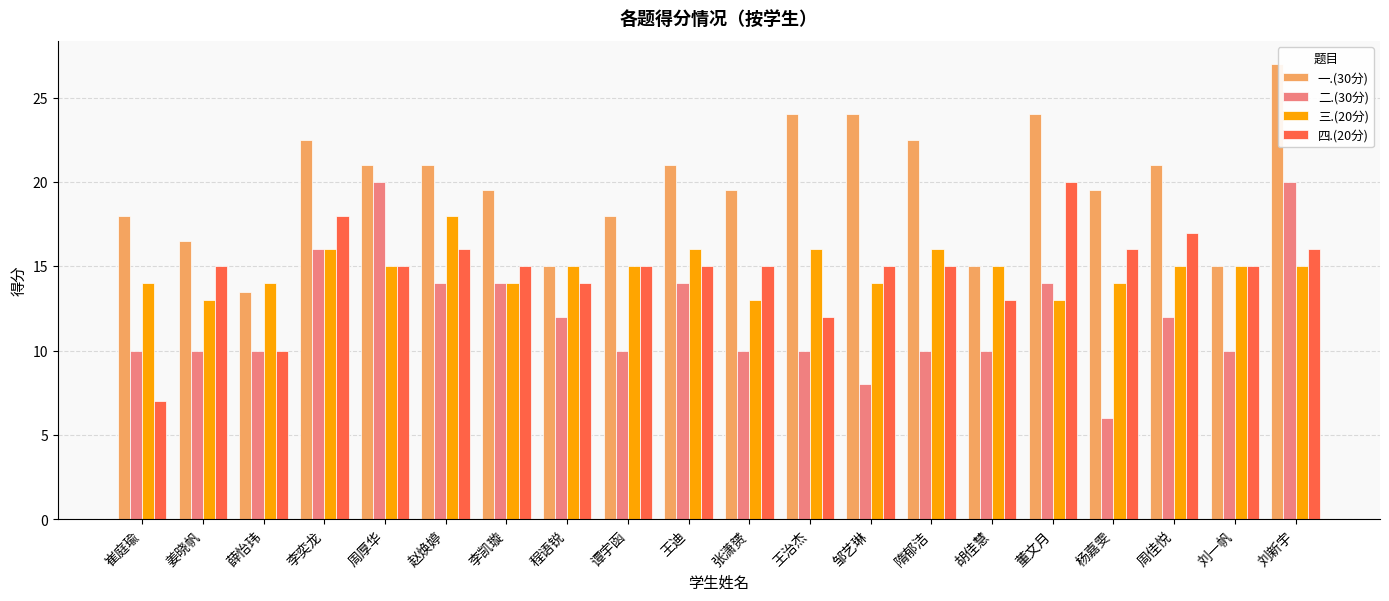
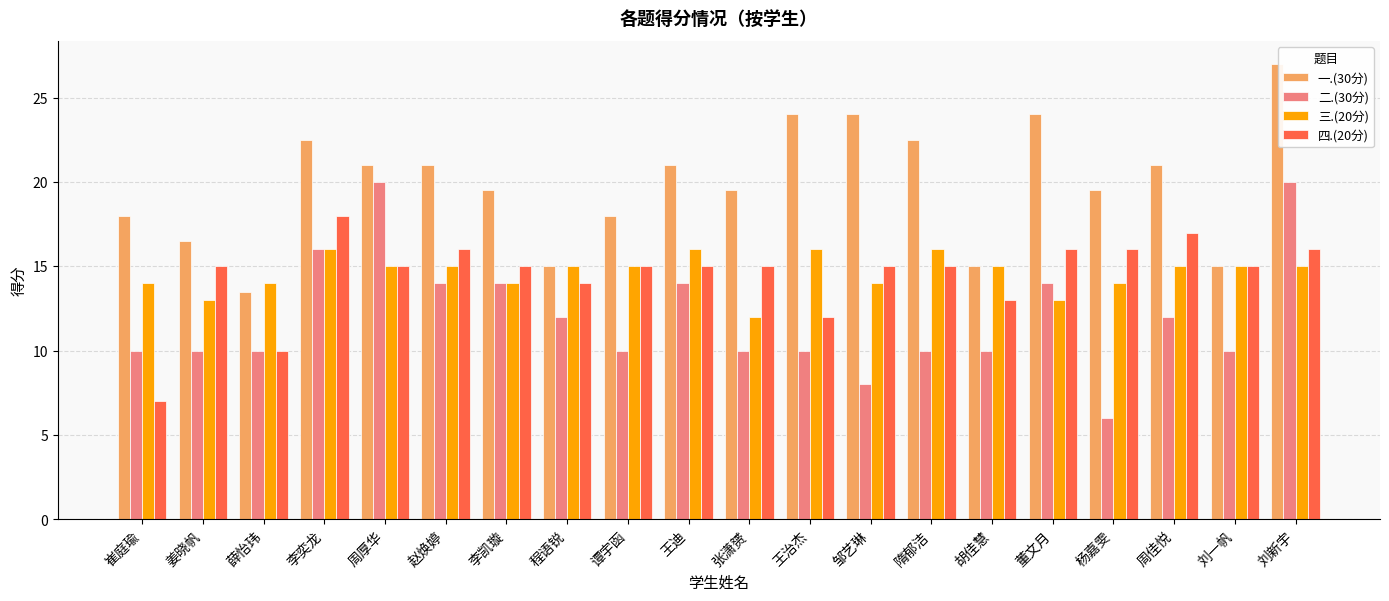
三.(20分), 赵焕婷: 18 -> 15
三.(20分), 张潇赟: 13 -> 12
四.(20分), 董文月: 20 -> 16
